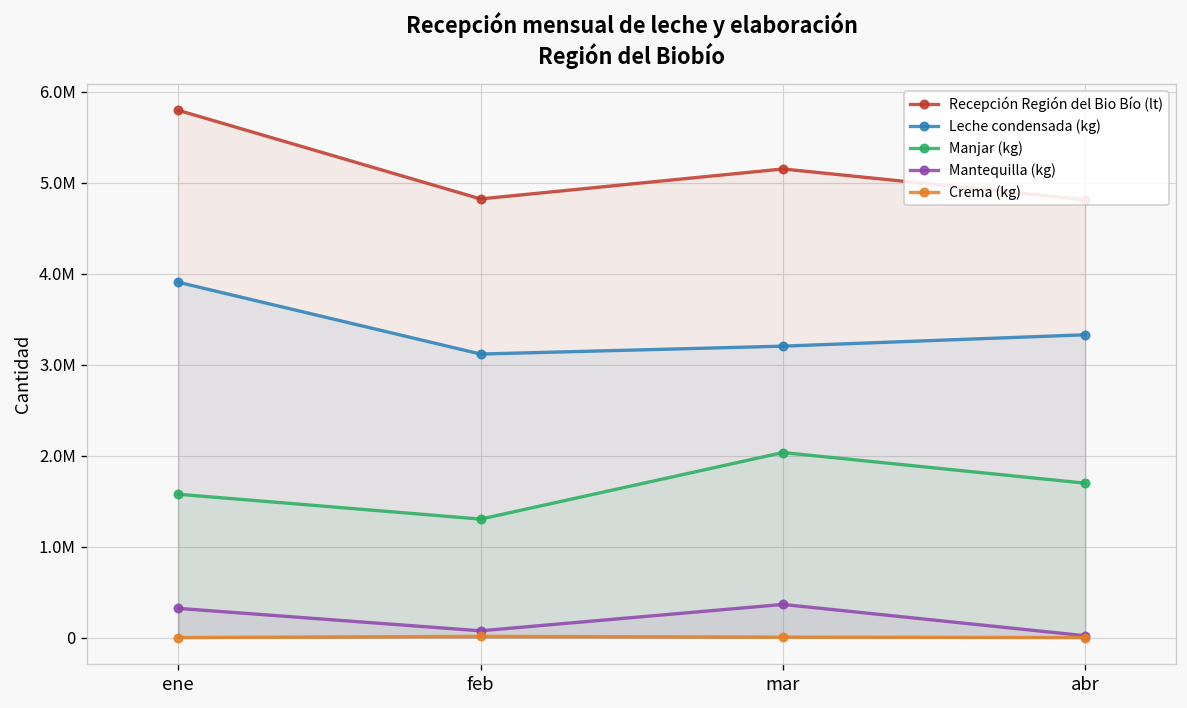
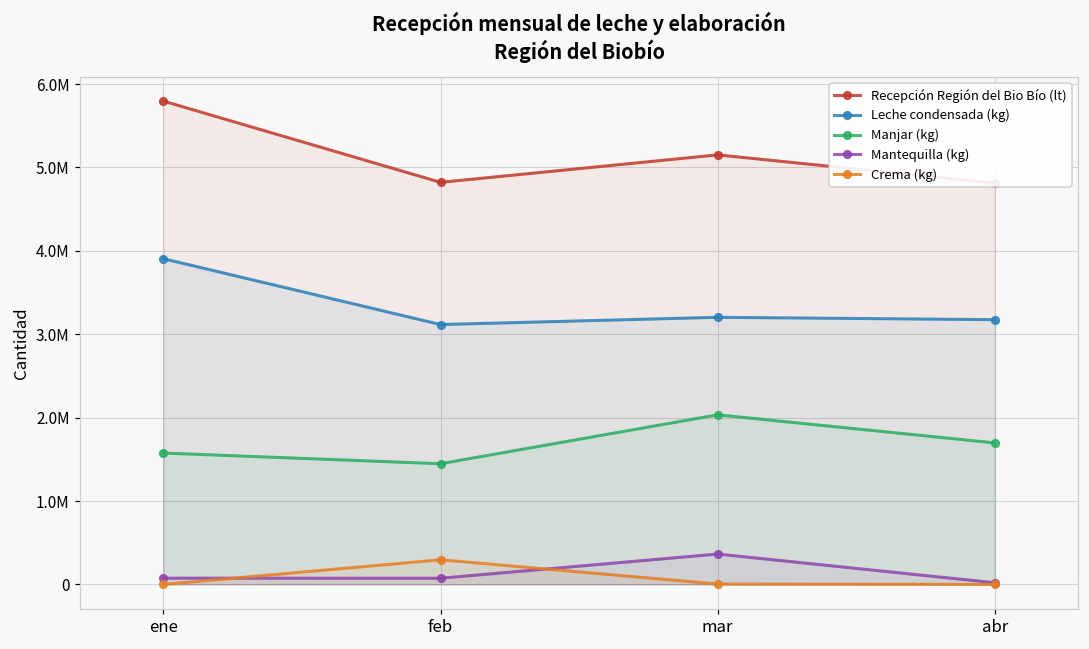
Mantequilla (kg), ene: 300000 -> 100000
Manjar (kg), feb: 1300000 -> 1400000
Crema (kg), feb: 0 -> 300000
Leche condensada (kg), abr: 3300000 -> 3200000
